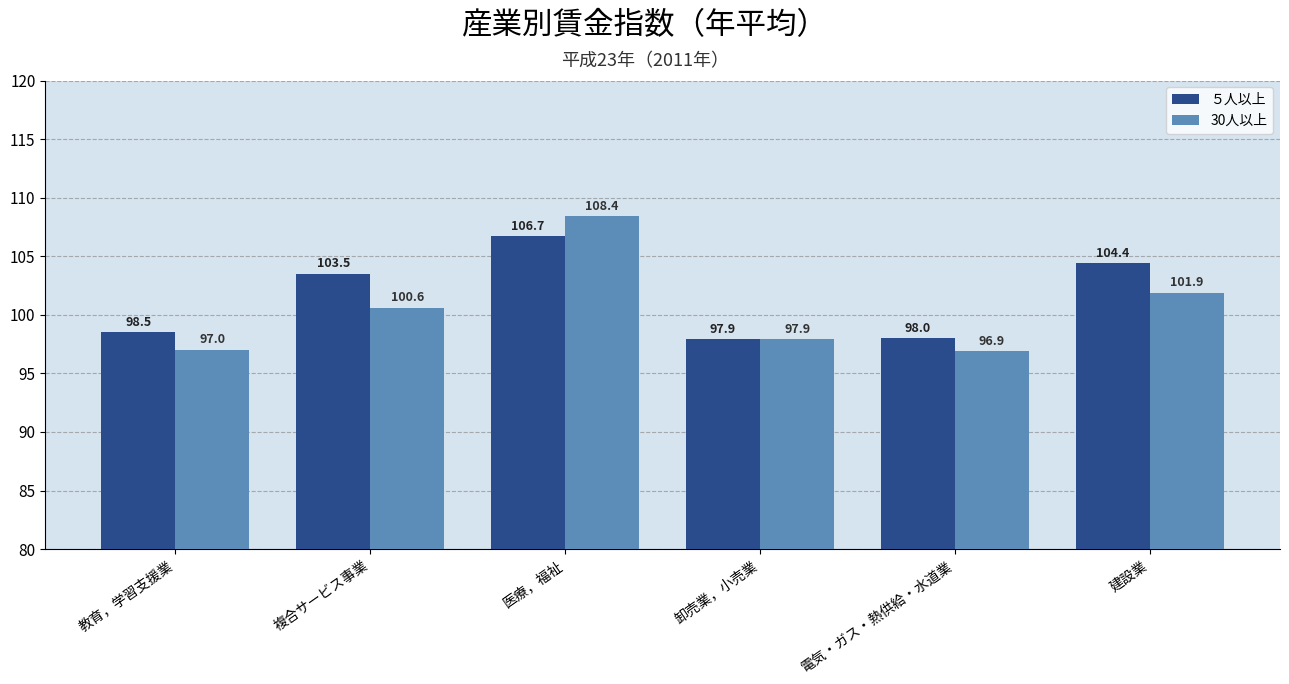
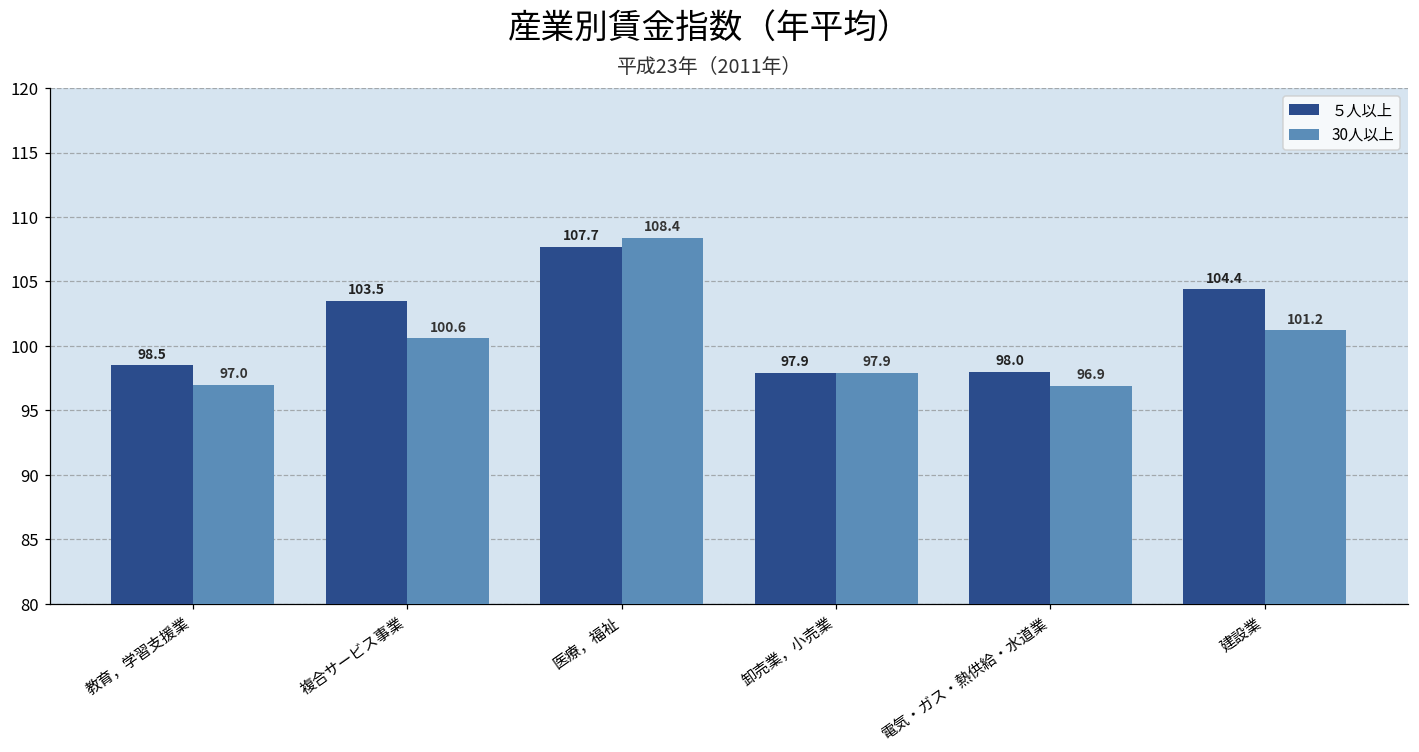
５人以上, 医療，福祉: 106.7 -> 107.7
30人以上, 建設業: 101.9 -> 101.2
